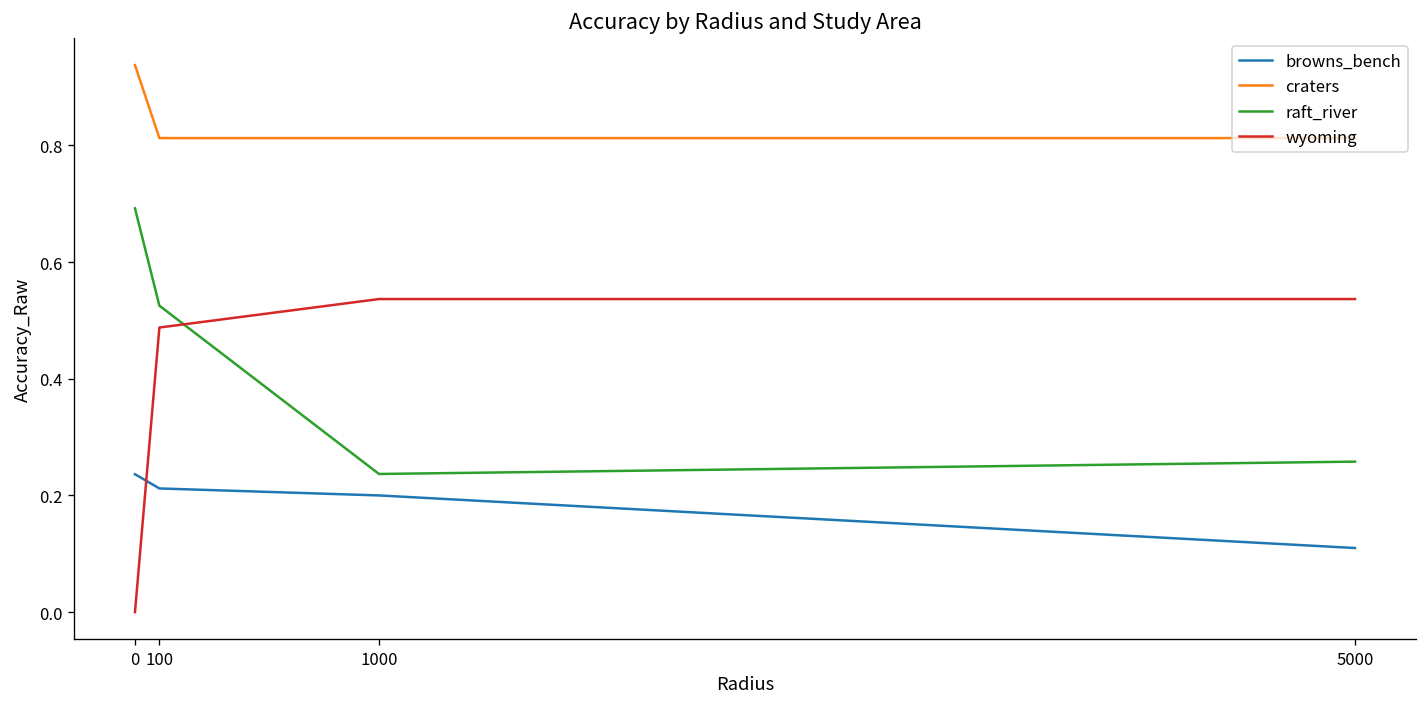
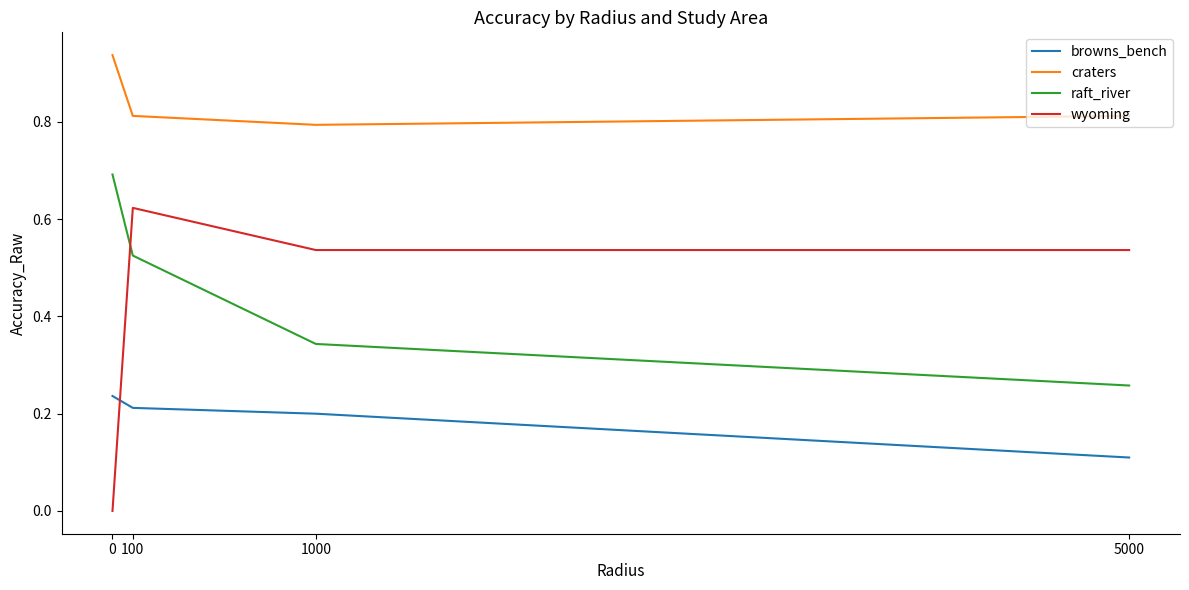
wyoming, 100: 0.49 -> 0.62
craters, 1000: 0.81 -> 0.79
raft_river, 1000: 0.24 -> 0.34
